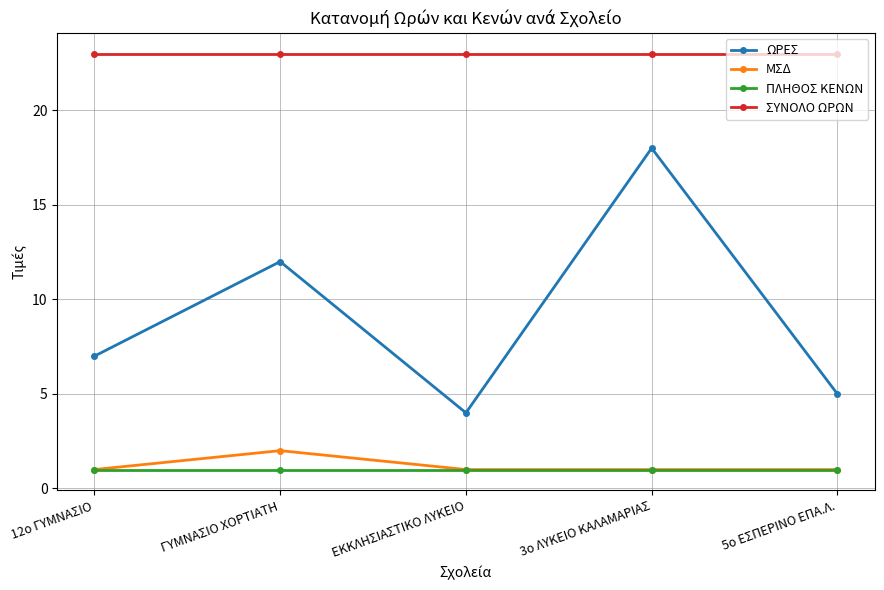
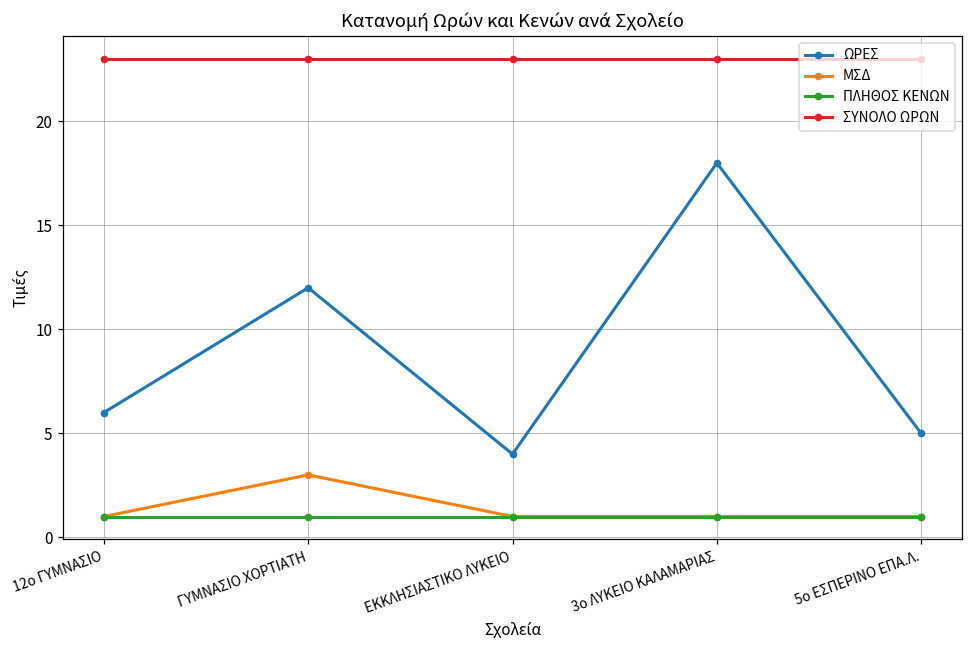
ΩΡΕΣ, 12ο ΓΥΜΝΑΣΙΟ: 7 -> 6
ΜΣΔ, ΓΥΜΝΑΣΙΟ ΧΟΡΤΙΑΤΗ: 2 -> 3
